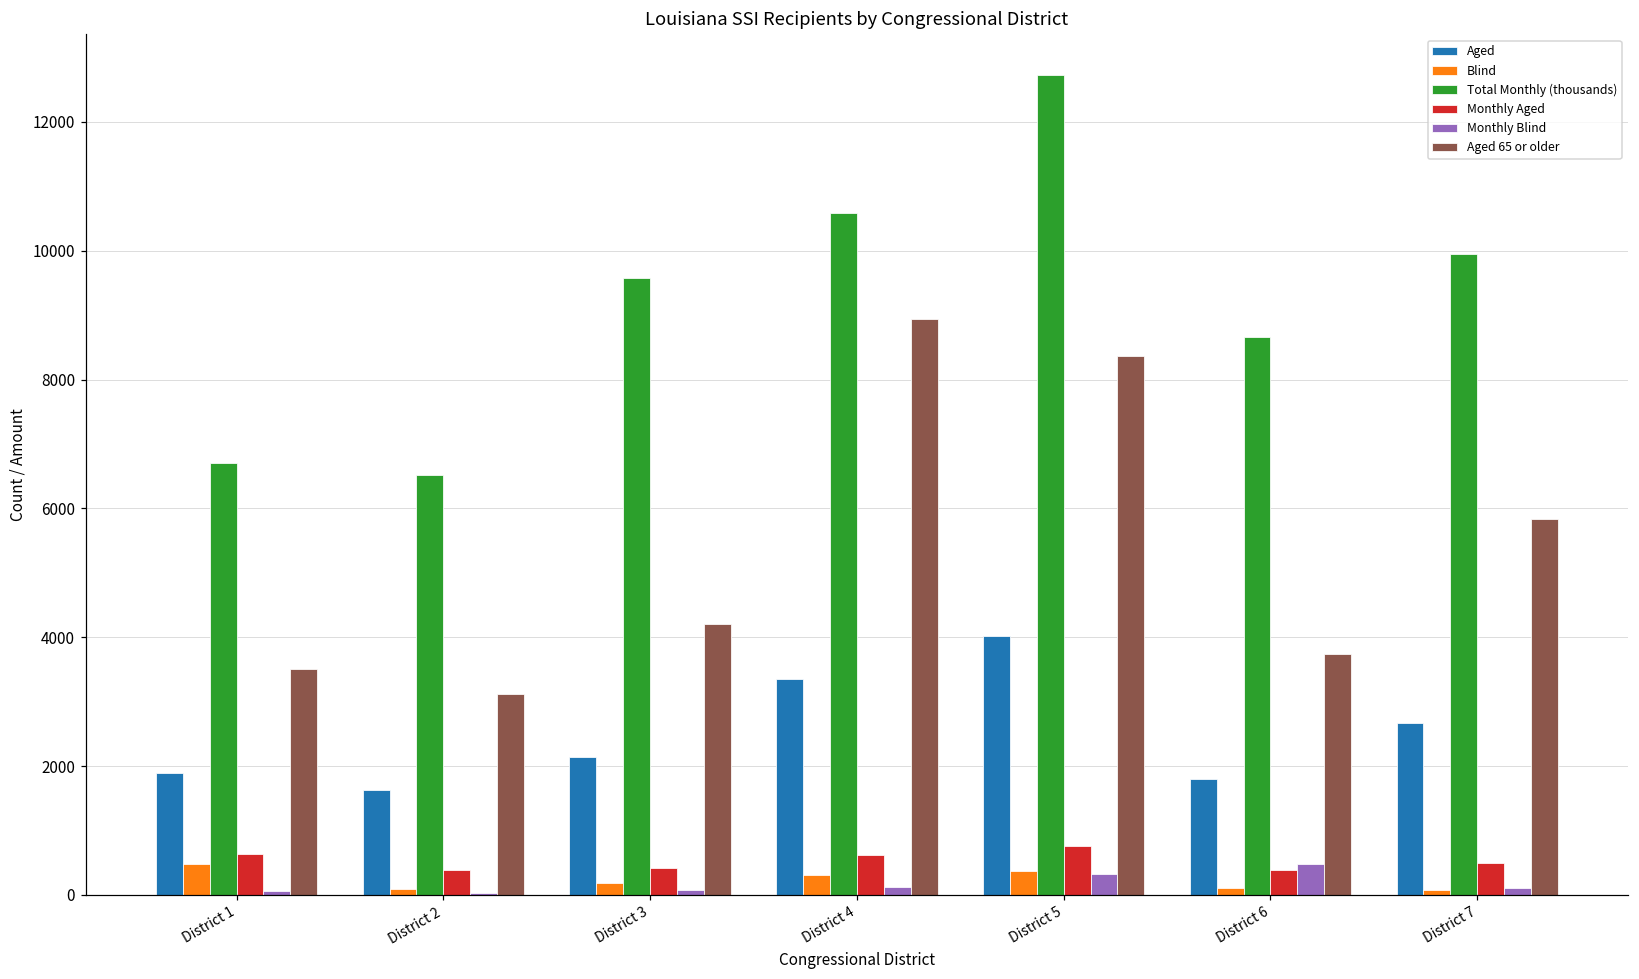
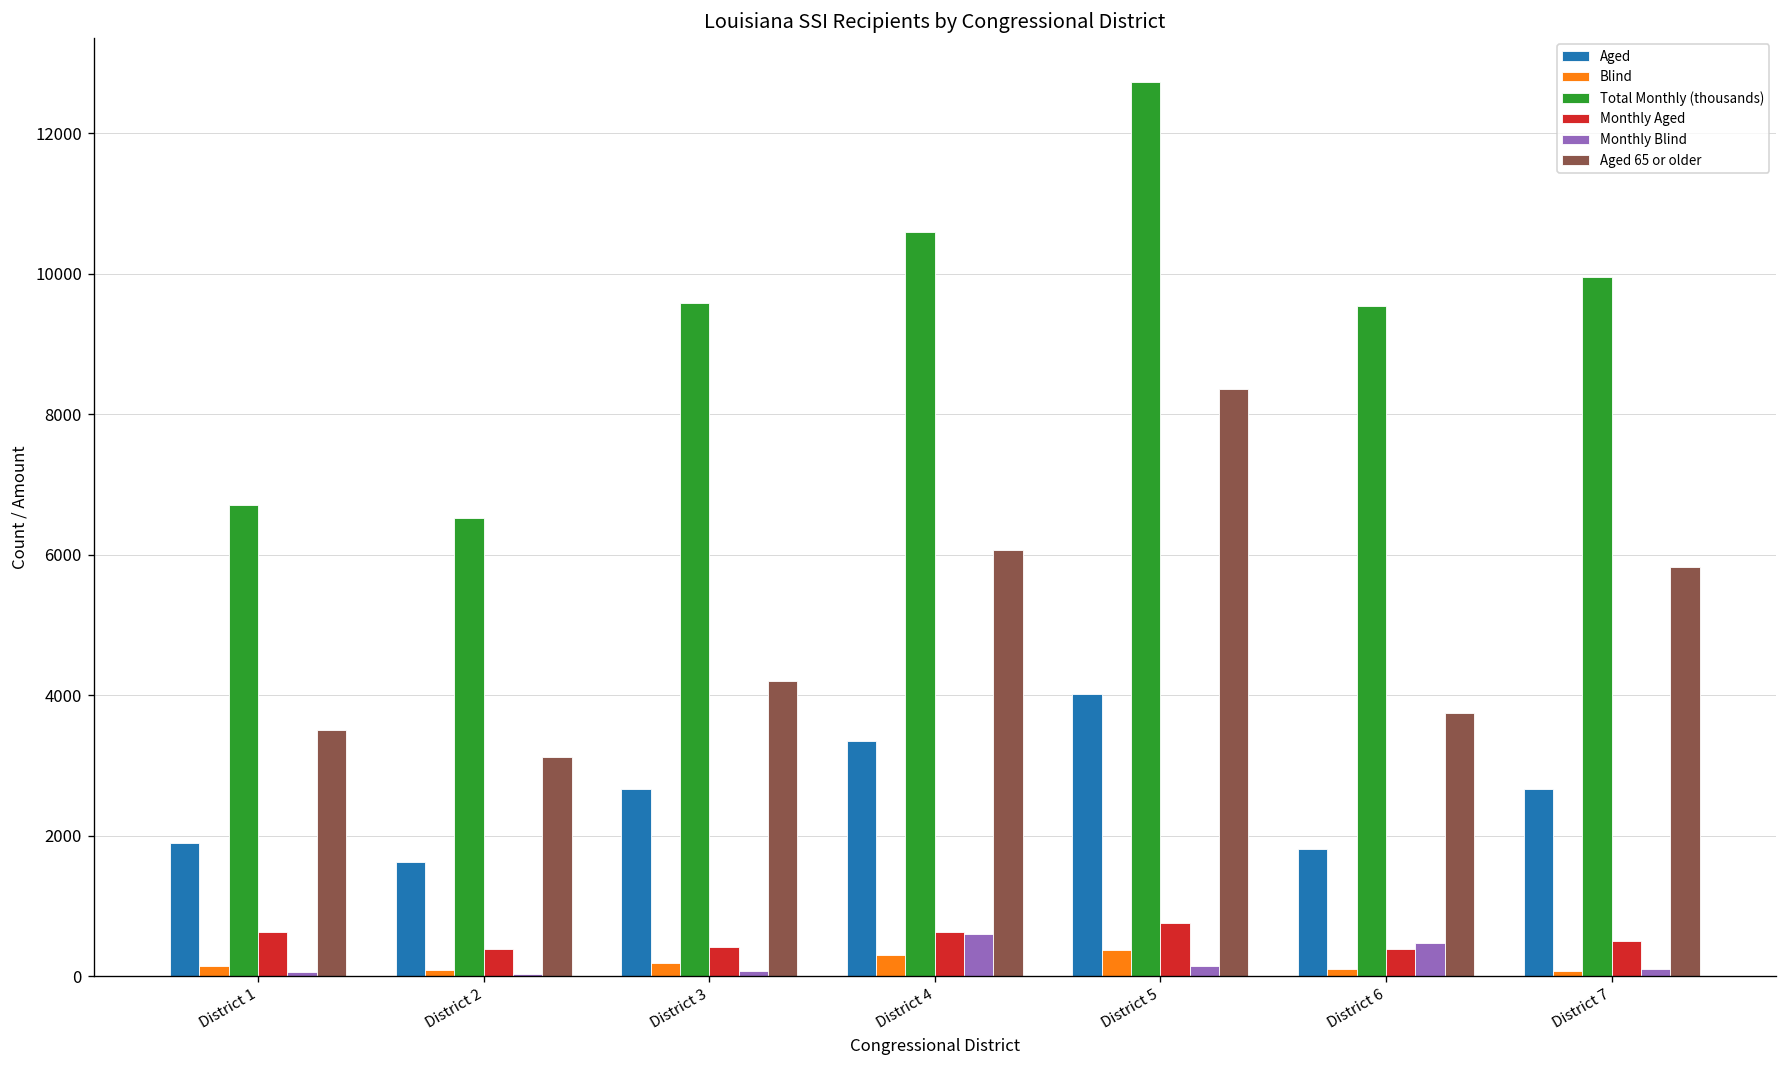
Blind, District 1: 500 -> 200
Aged, District 3: 2100 -> 2700
Monthly Blind, District 4: 100 -> 600
Aged 65 or older, District 4: 8900 -> 6100
Monthly Blind, District 5: 300 -> 100
Total Monthly (thousands), District 6: 8700 -> 9500
